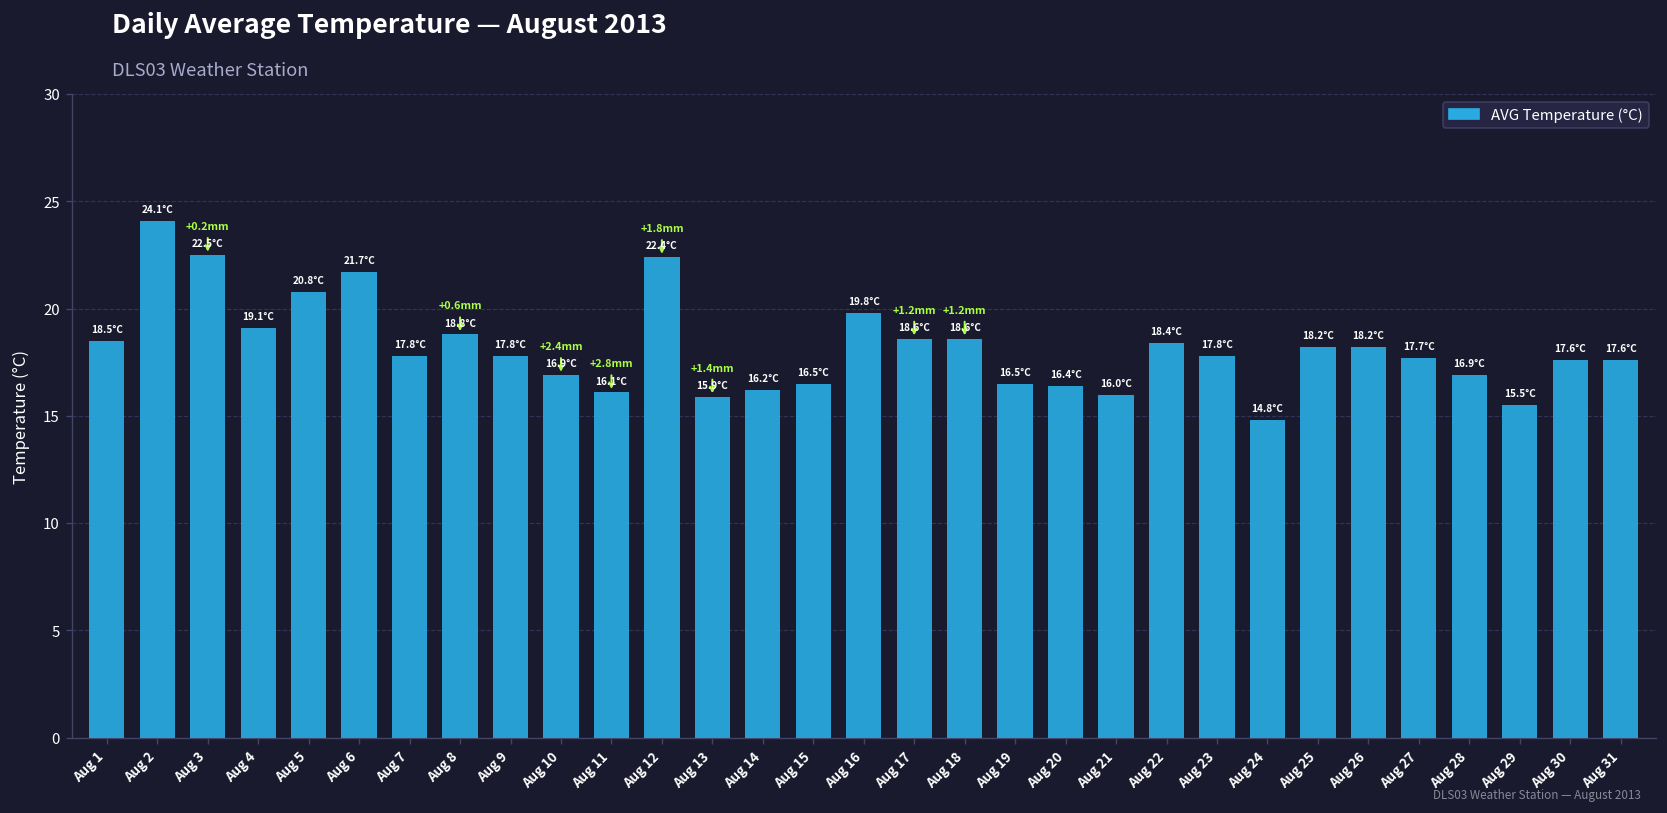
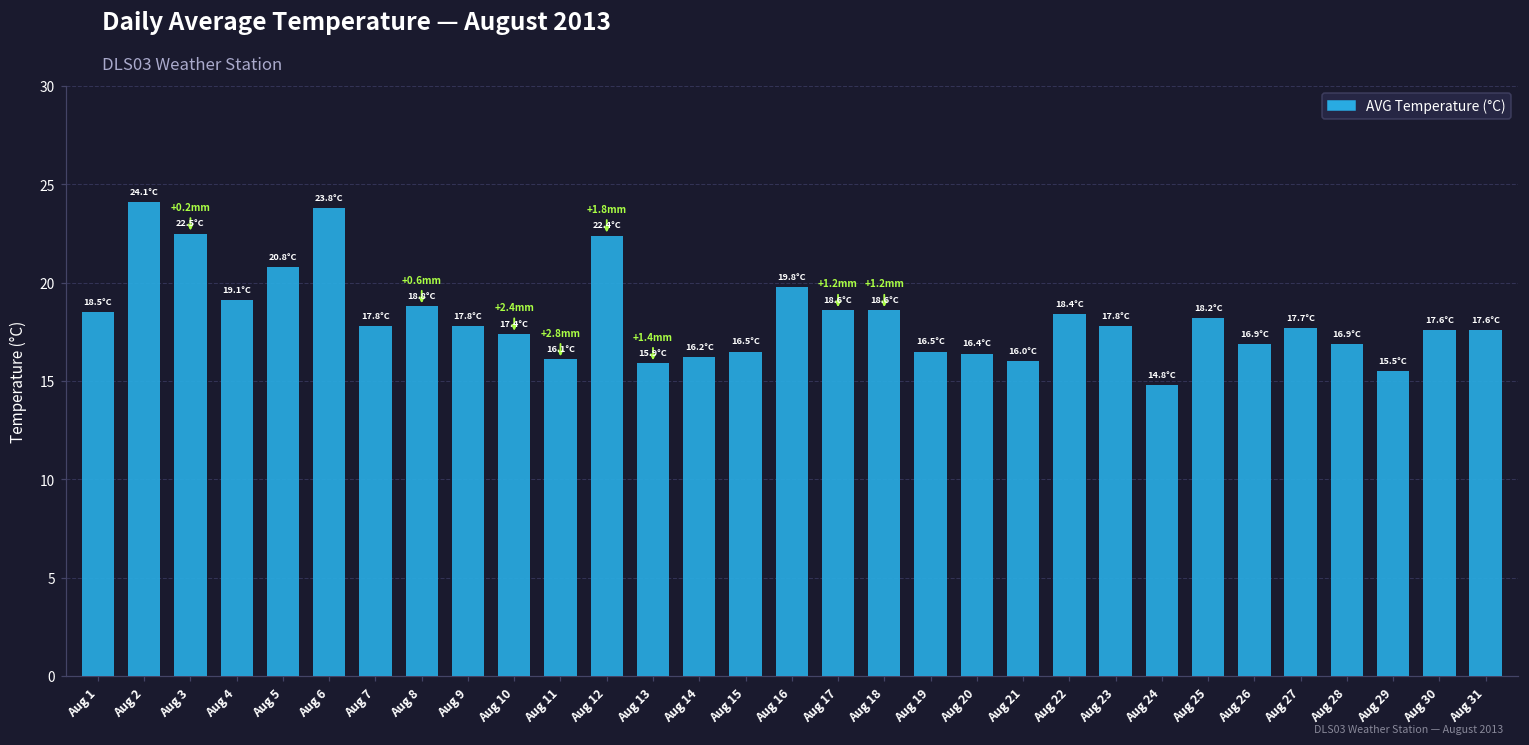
Aug 6: 21.7°C -> 23.8°C
Aug 10: 16.9°C -> 17.4°C
Aug 26: 18.2°C -> 16.9°C
